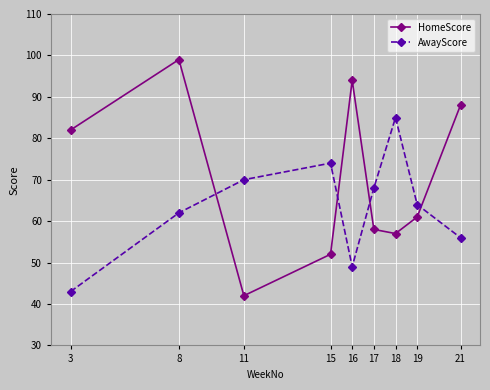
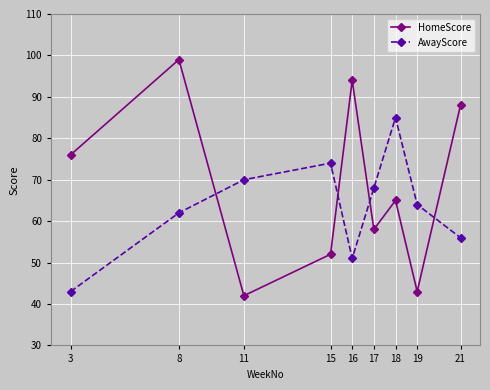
HomeScore, 3: 82 -> 76
AwayScore, 16: 49 -> 51
HomeScore, 18: 57 -> 65
HomeScore, 19: 61 -> 43
